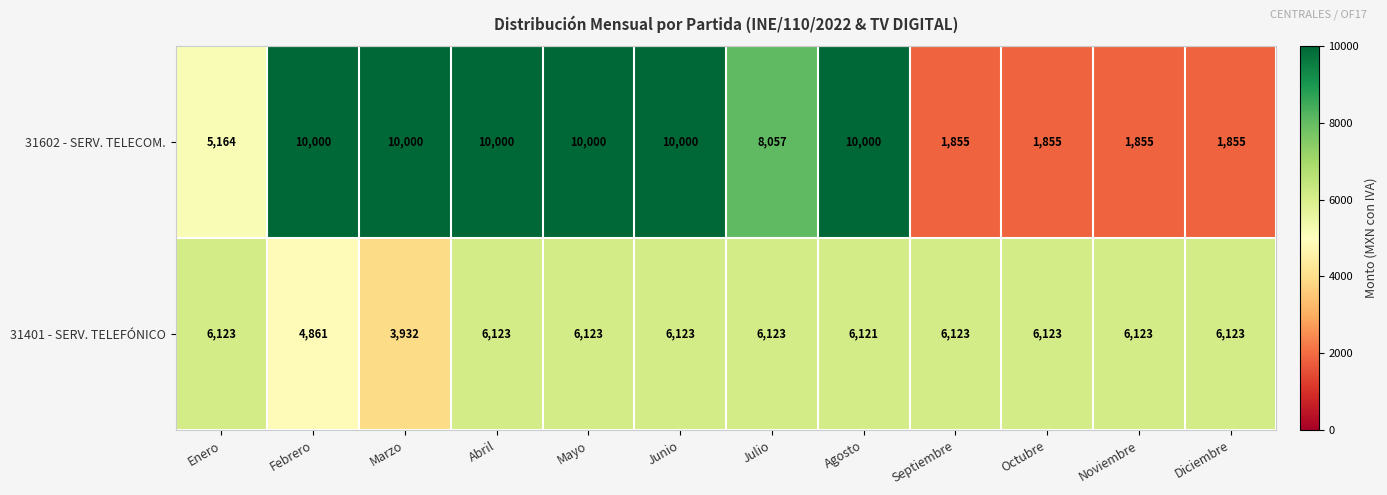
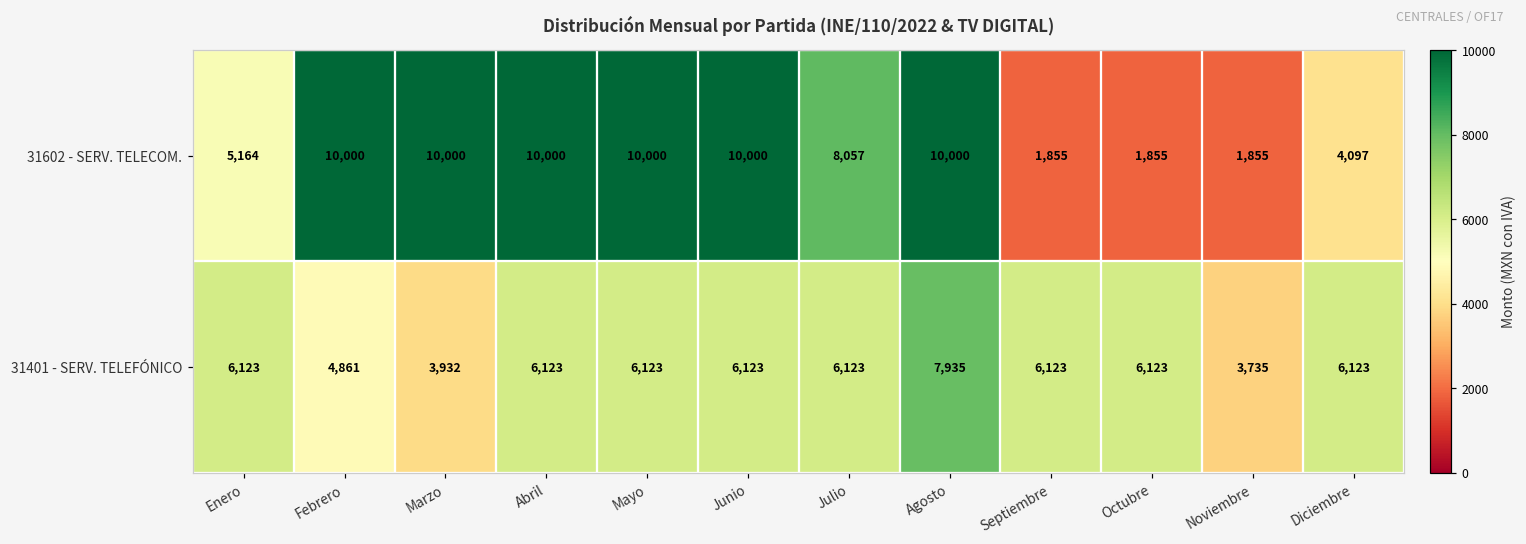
31602 - SERV. TELECOM., Diciembre: 1,855 -> 4,097
31401 - SERV. TELEFÓNICO, Agosto: 6,121 -> 7,935
31401 - SERV. TELEFÓNICO, Noviembre: 6,123 -> 3,735
